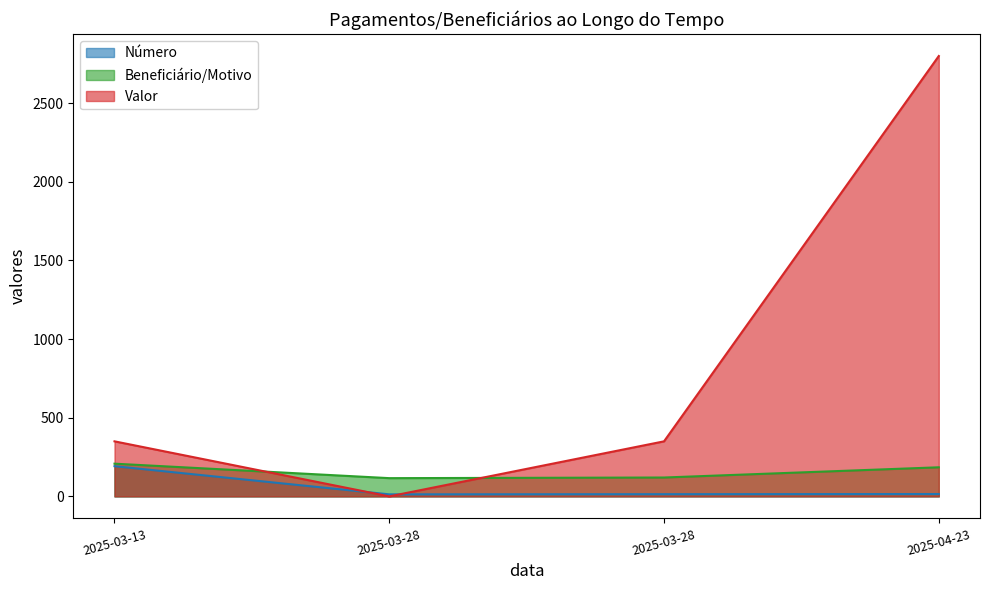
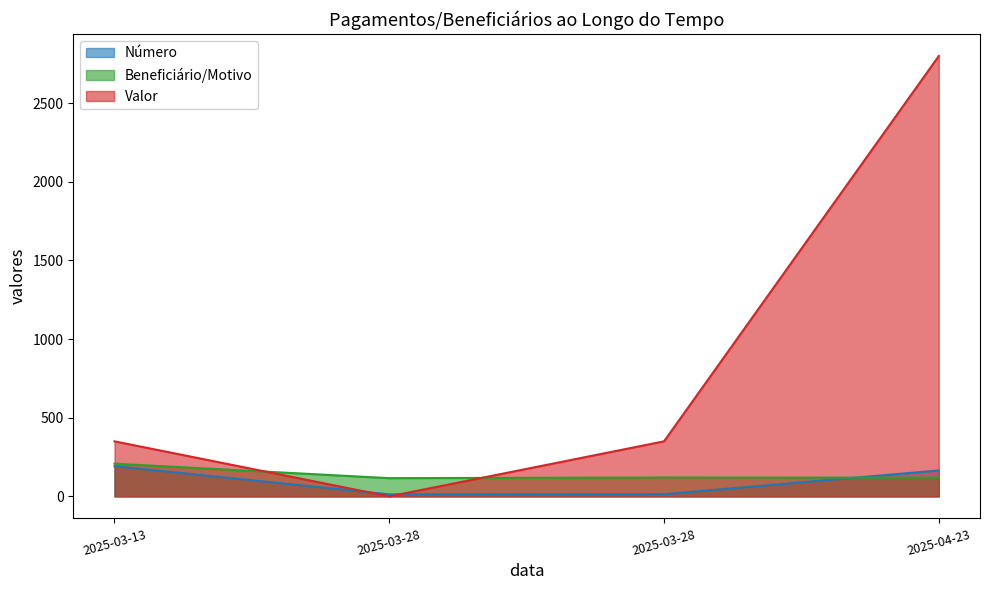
Número, 2025-04-23: 20 -> 170
Beneficiário/Motivo, 2025-04-23: 190 -> 120
